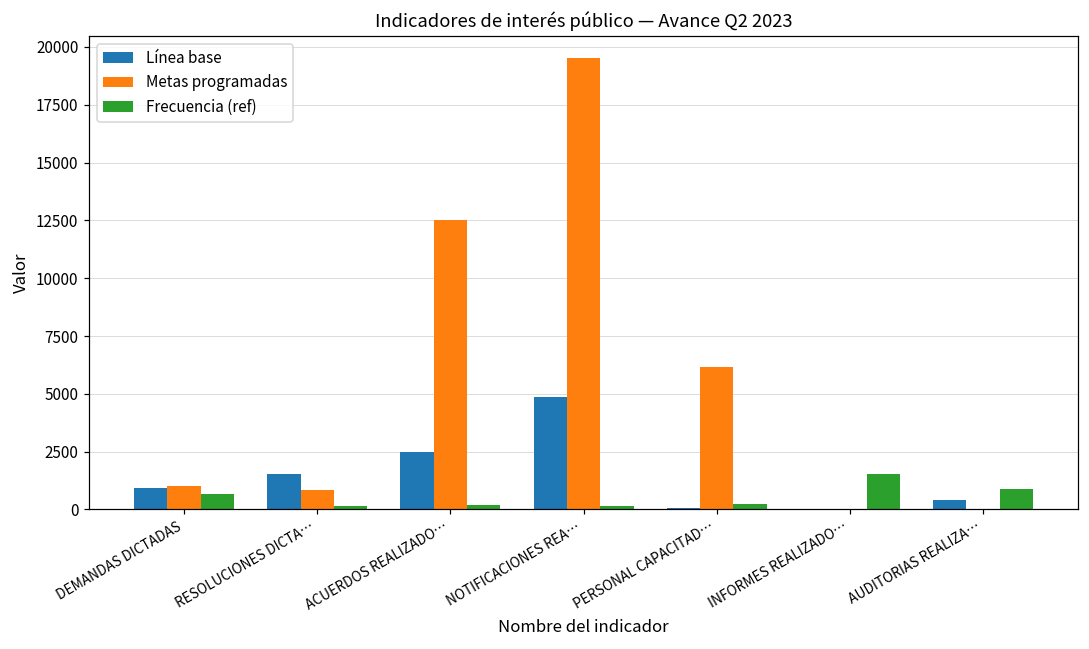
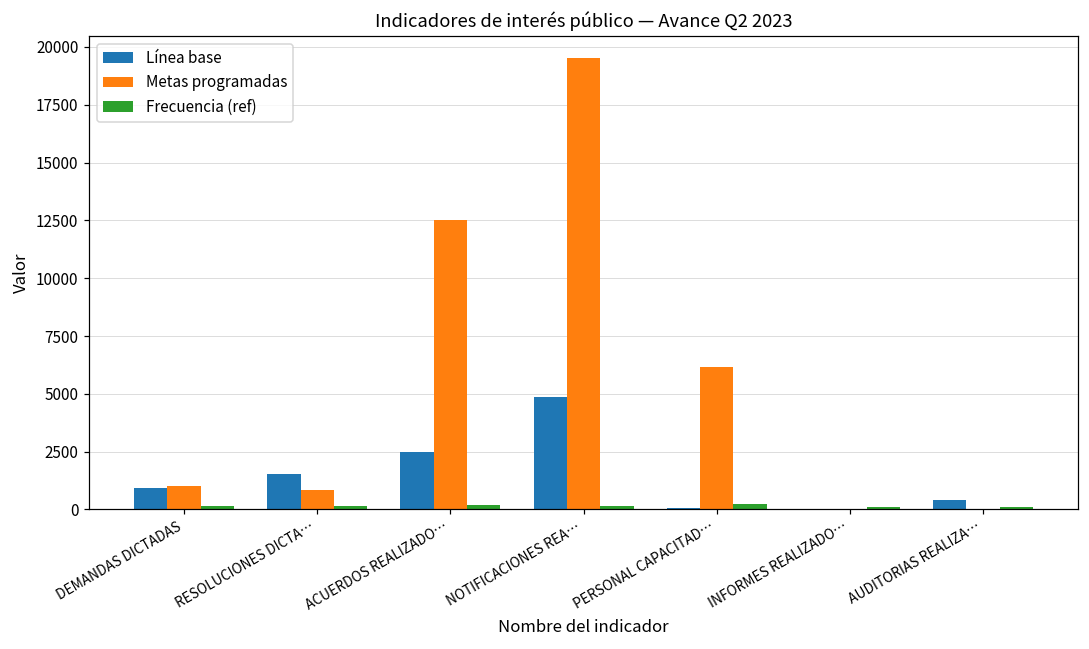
Frecuencia (ref), DEMANDAS DICTADAS: 700 -> 100
Frecuencia (ref), INFORMES REALIZADO…: 1500 -> 100
Frecuencia (ref), AUDITORIAS REALIZA…: 900 -> 100
